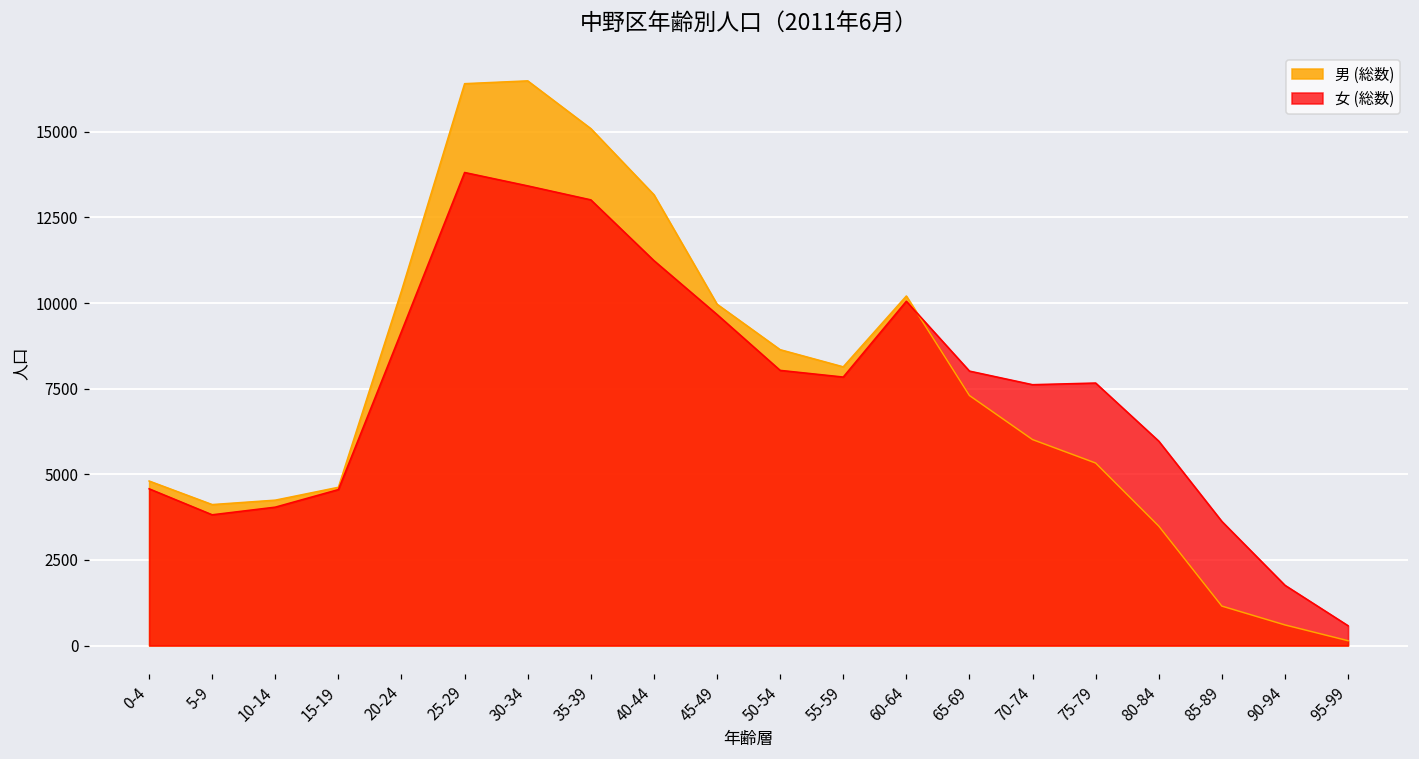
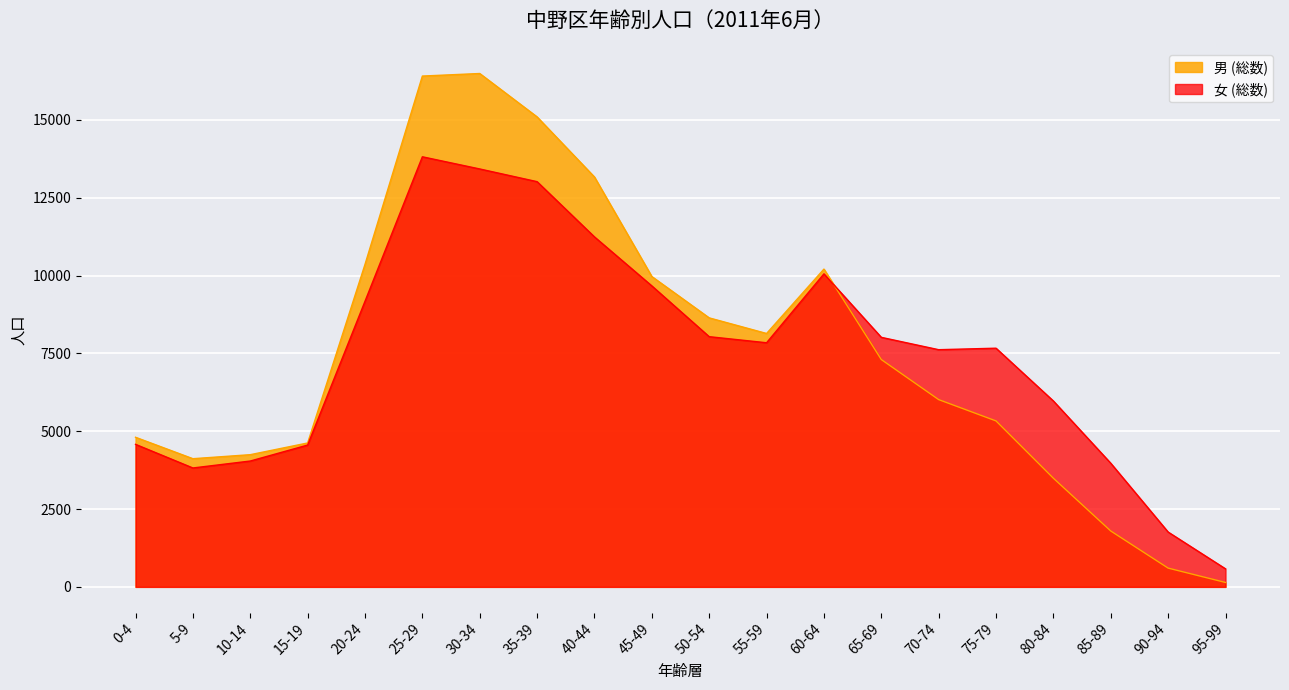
男 (総数), 85-89: 1200 -> 1800
女 (総数), 85-89: 3600 -> 4000
